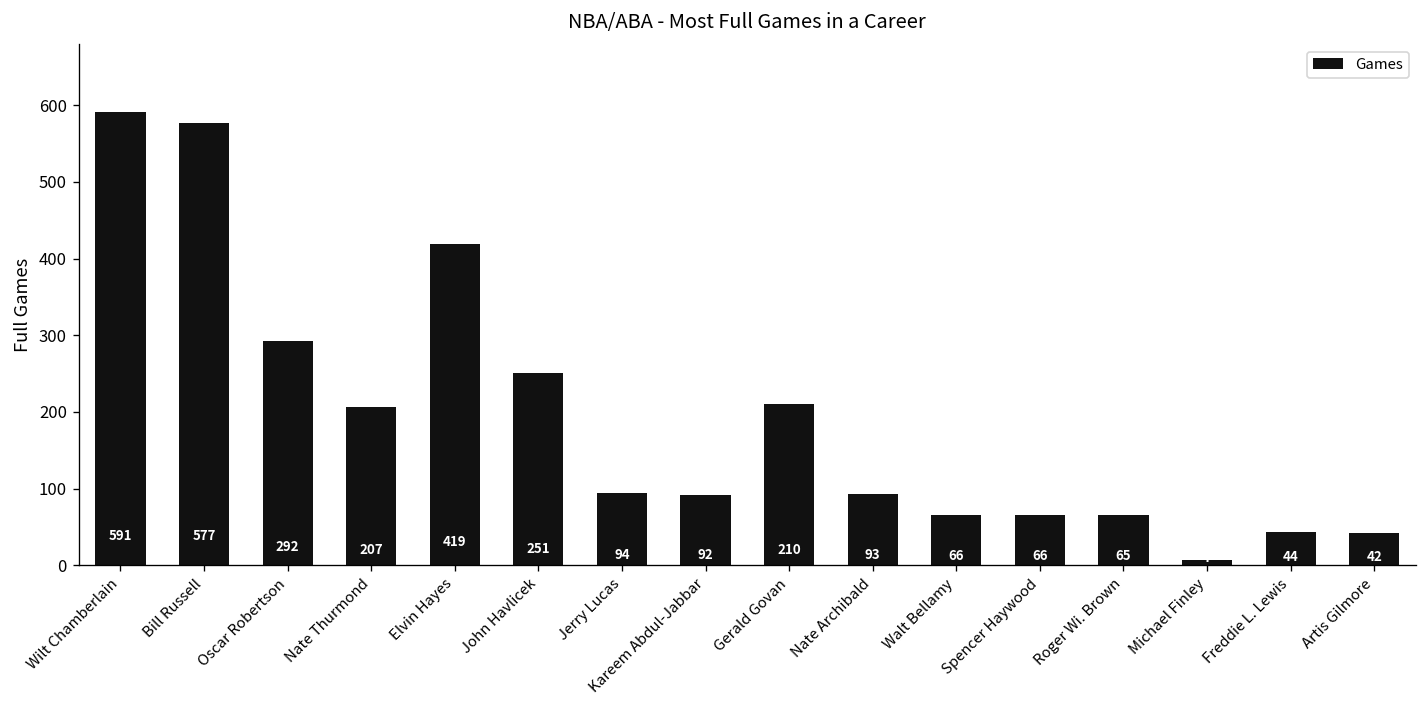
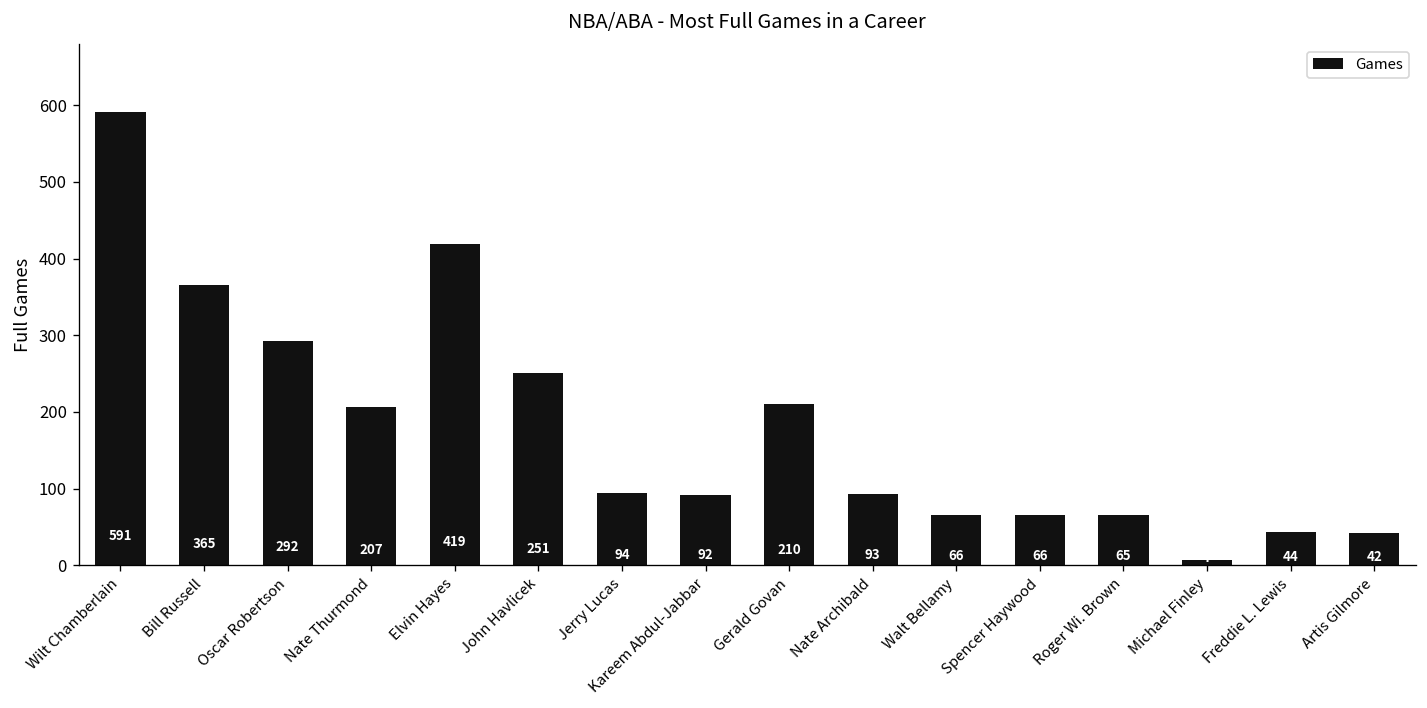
Bill Russell: 577 -> 365
